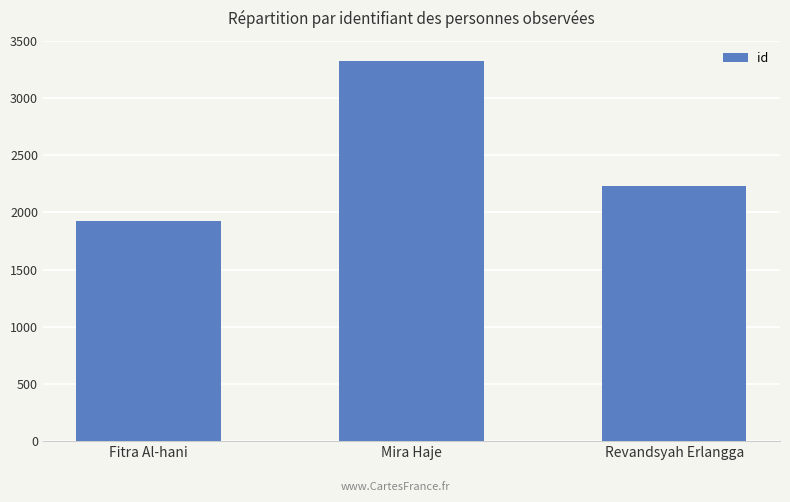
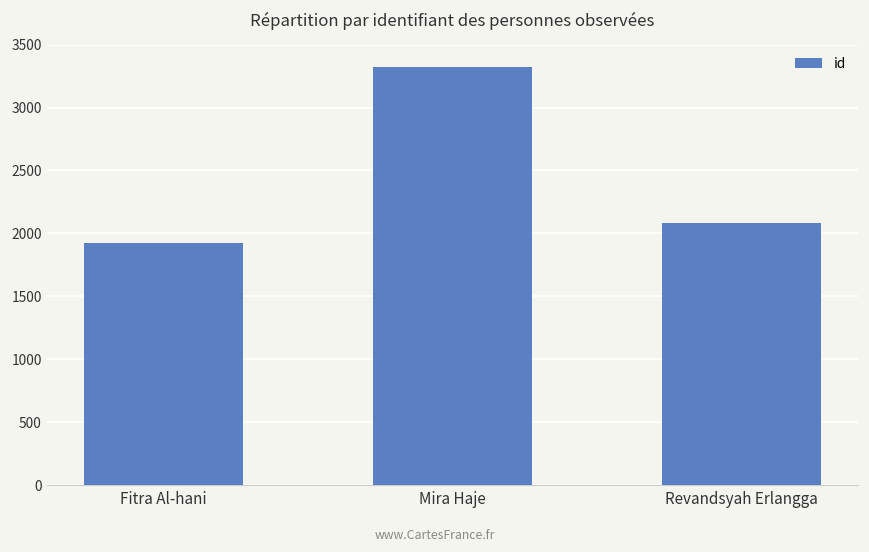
Revandsyah Erlangga: 2230 -> 2080
